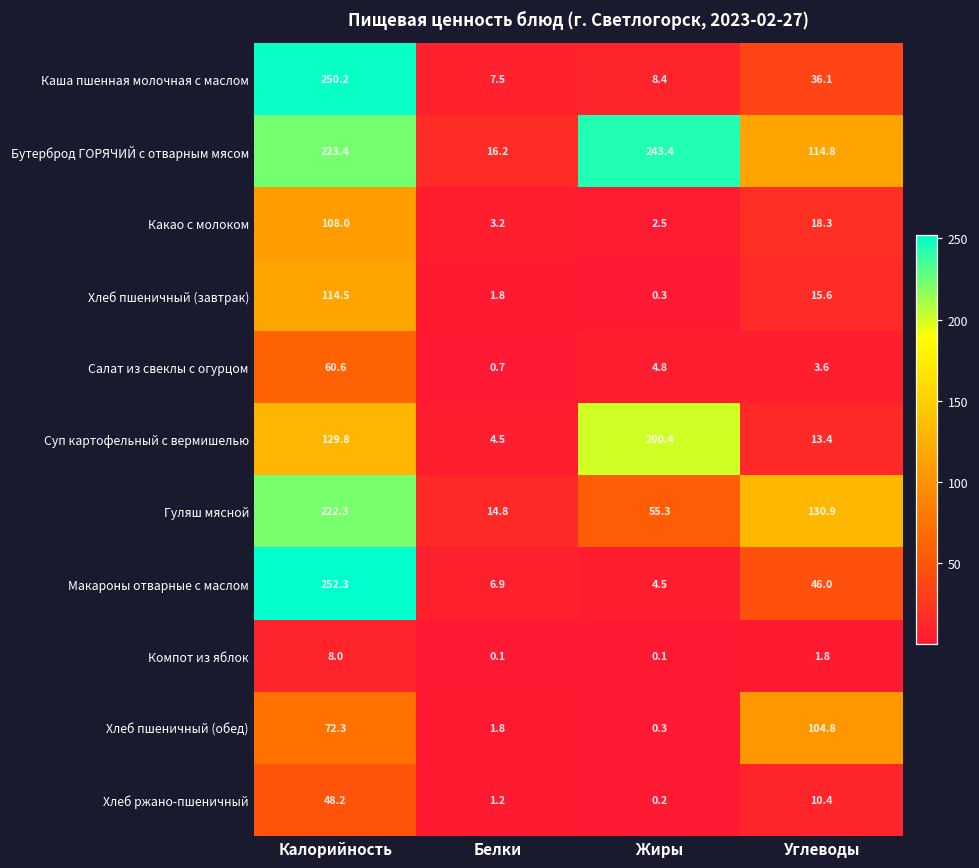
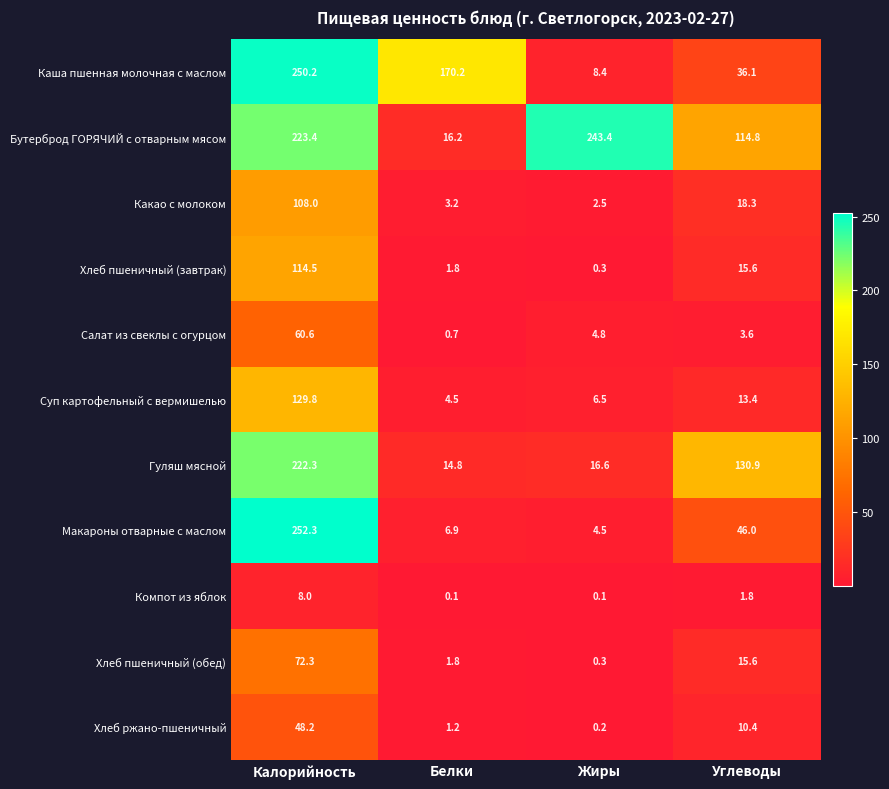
Каша пшенная молочная с маслом, Белки: 7.5 -> 170.2
Суп картофельный с вермишелью, Жиры: 200.4 -> 6.5
Гуляш мясной, Жиры: 55.3 -> 16.6
Хлеб пшеничный (обед), Углеводы: 104.8 -> 15.6
